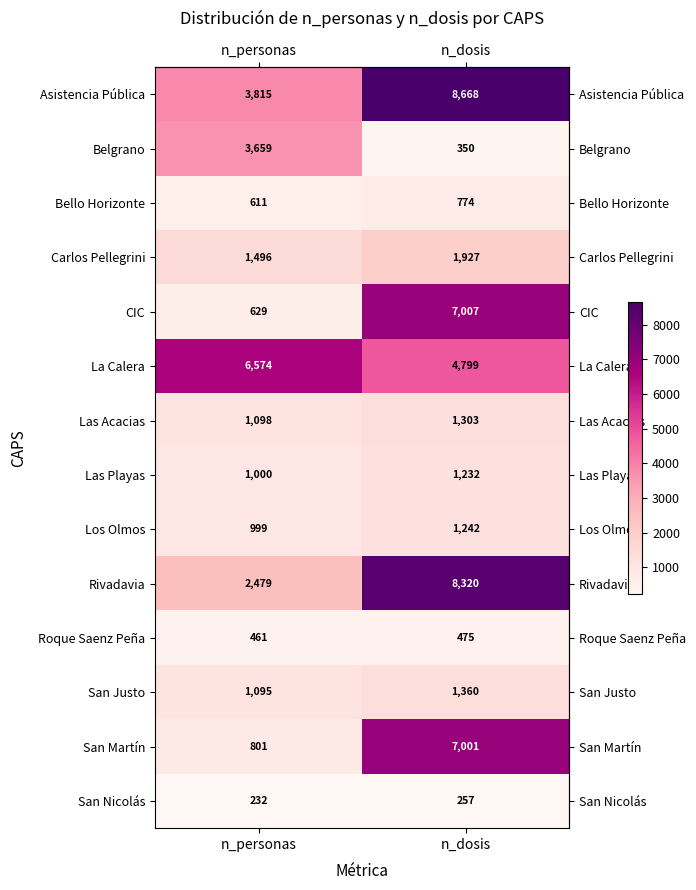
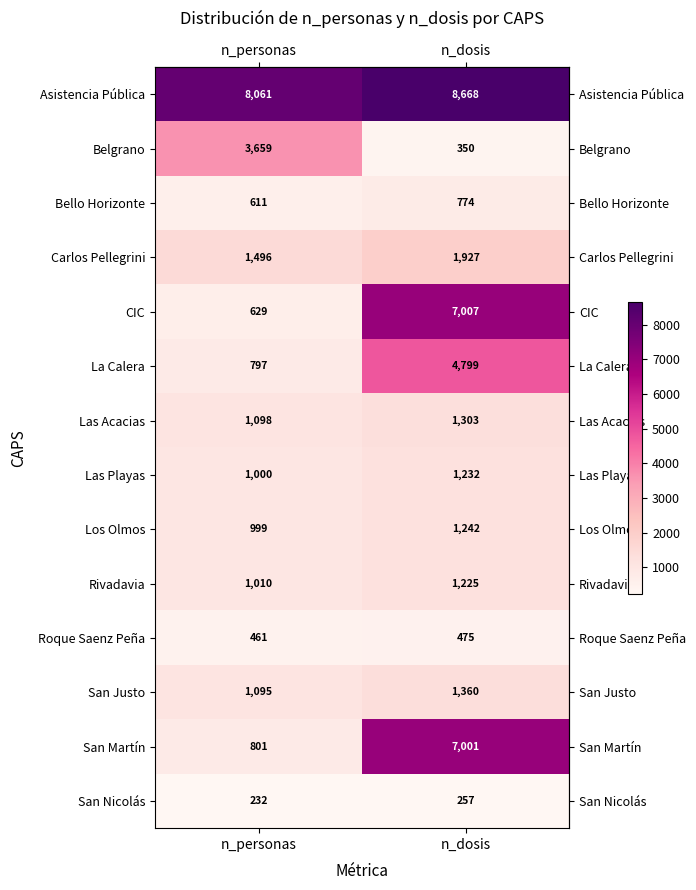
Asistencia Pública, n_personas: 3,815 -> 8,061
La Calera, n_personas: 6,574 -> 797
Rivadavia, n_personas: 2,479 -> 1,010
Rivadavia, n_dosis: 8,320 -> 1,225
